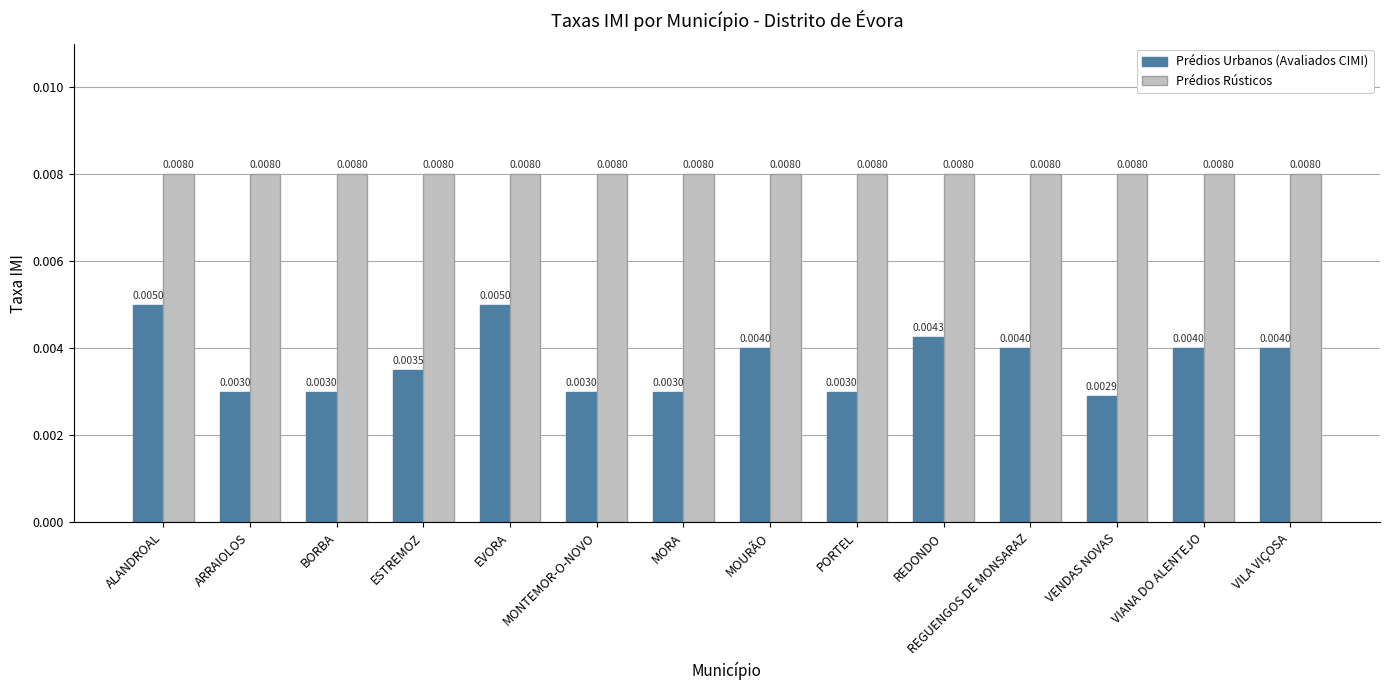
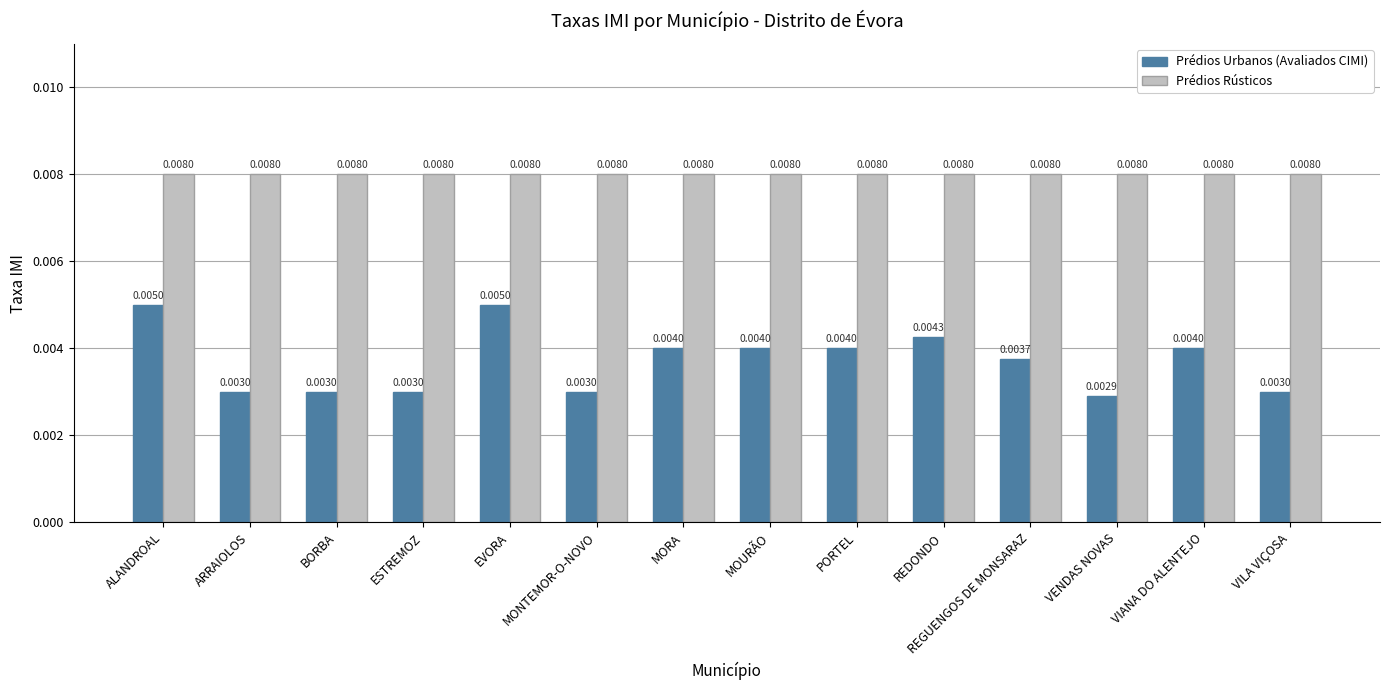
Prédios Urbanos (Avaliados CIMI), ESTREMOZ: 0.0035 -> 0.0030
Prédios Urbanos (Avaliados CIMI), MORA: 0.0030 -> 0.0040
Prédios Urbanos (Avaliados CIMI), PORTEL: 0.0030 -> 0.0040
Prédios Urbanos (Avaliados CIMI), REGUENGOS DE MONSARAZ: 0.0040 -> 0.0037
Prédios Urbanos (Avaliados CIMI), VILA VIÇOSA: 0.0040 -> 0.0030
